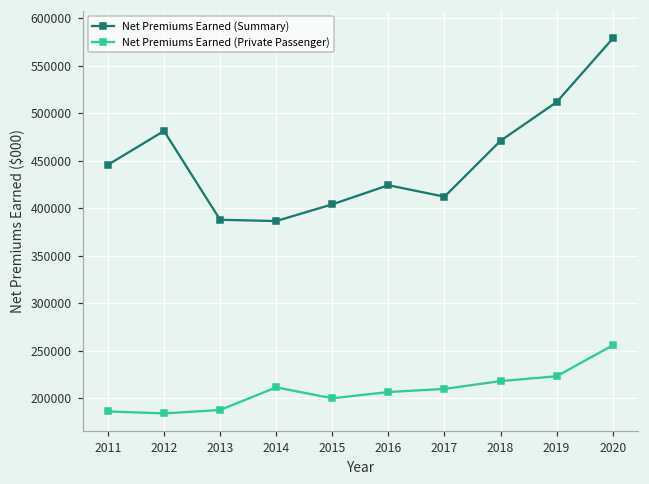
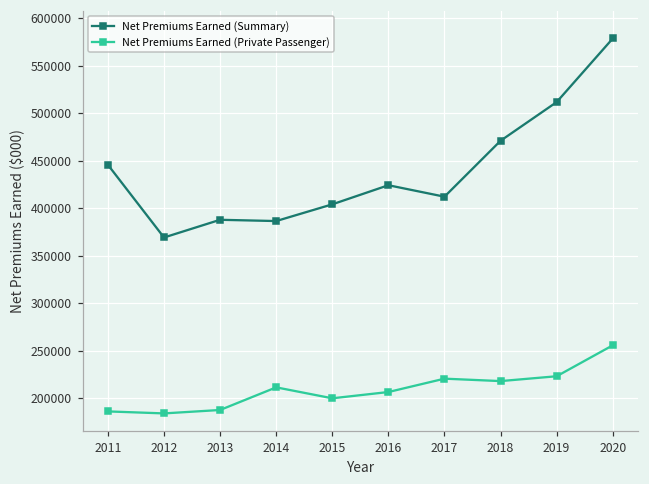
Net Premiums Earned (Summary), 2012: 480000 -> 370000
Net Premiums Earned (Private Passenger), 2017: 210000 -> 220000
